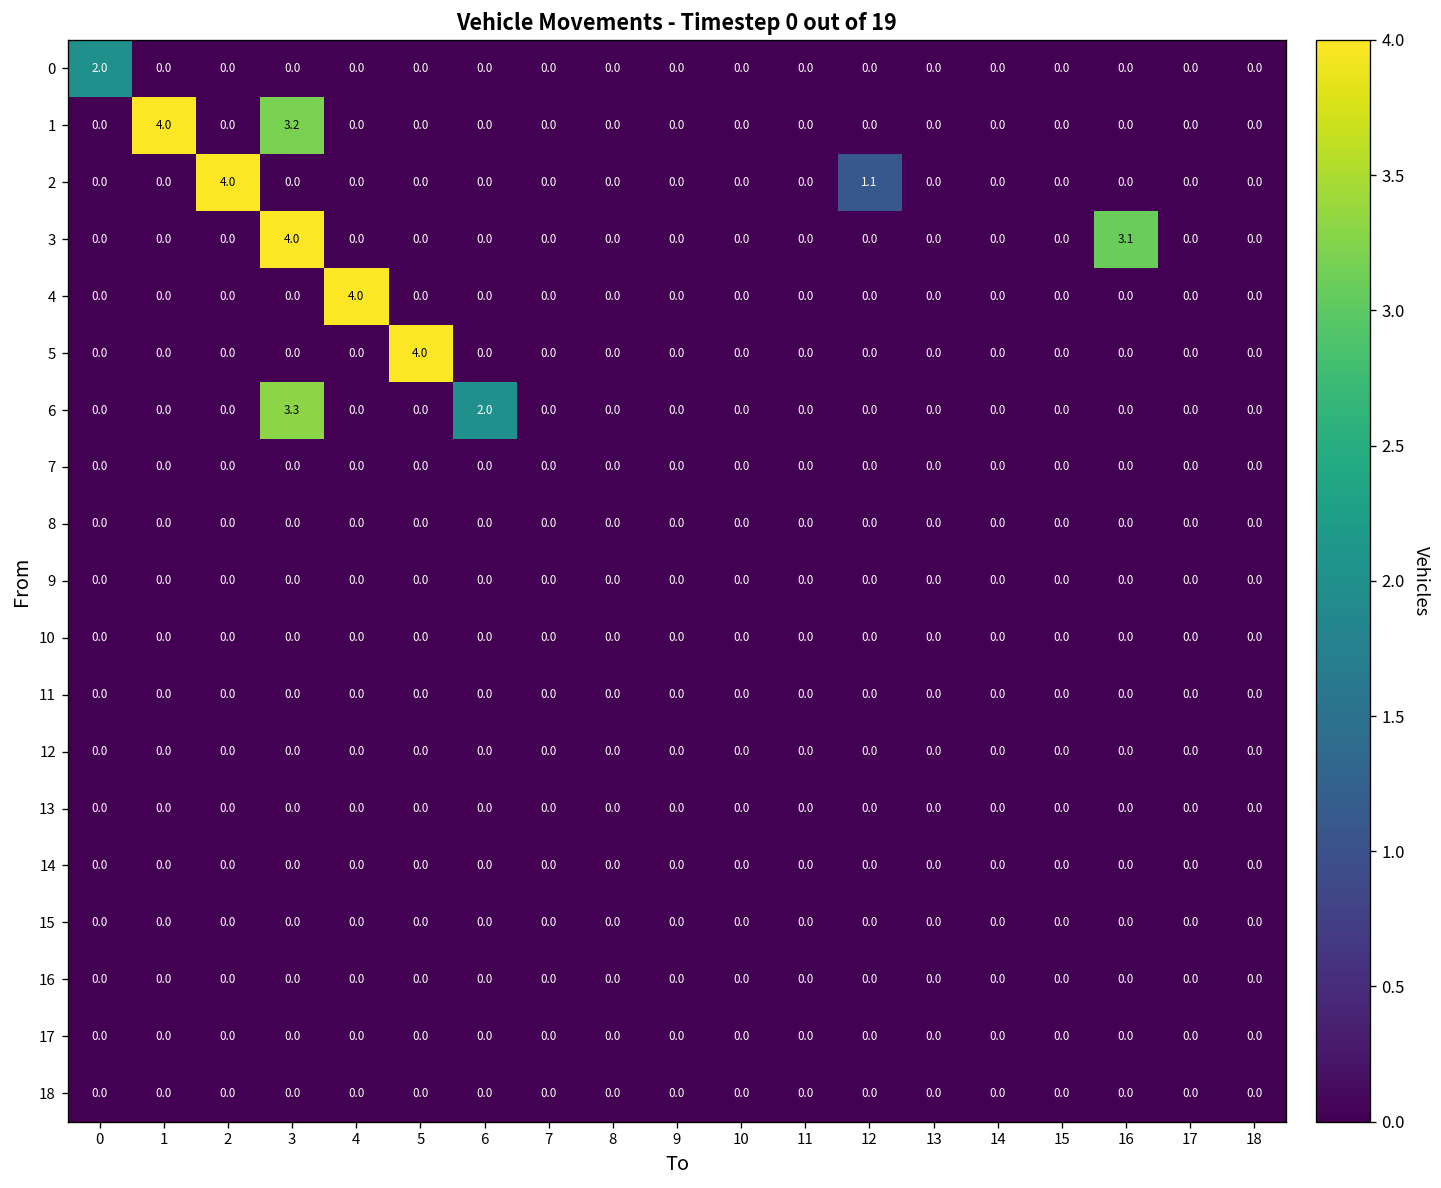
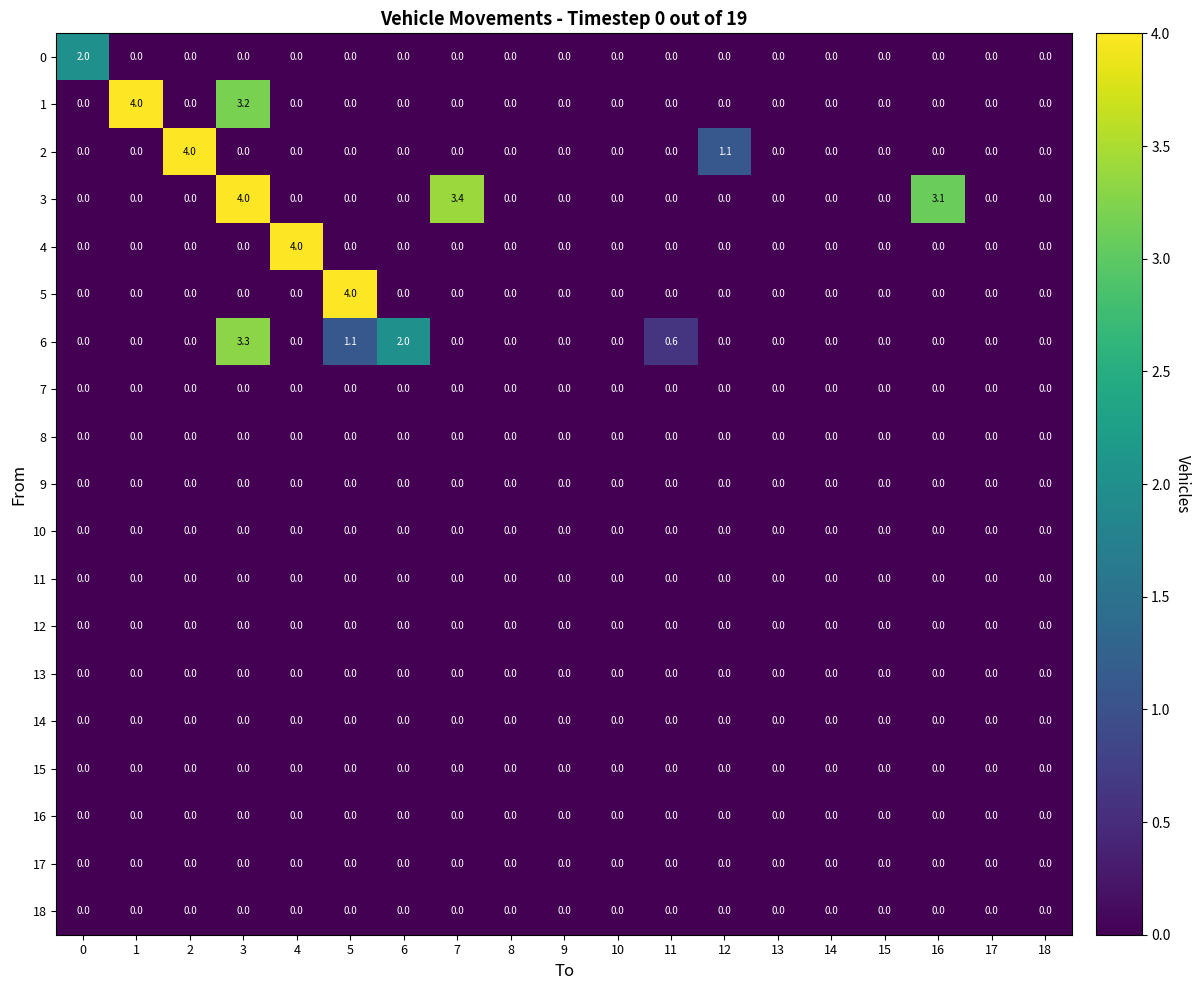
3, 7: 0.0 -> 3.4
6, 5: 0.0 -> 1.1
6, 11: 0.0 -> 0.6
